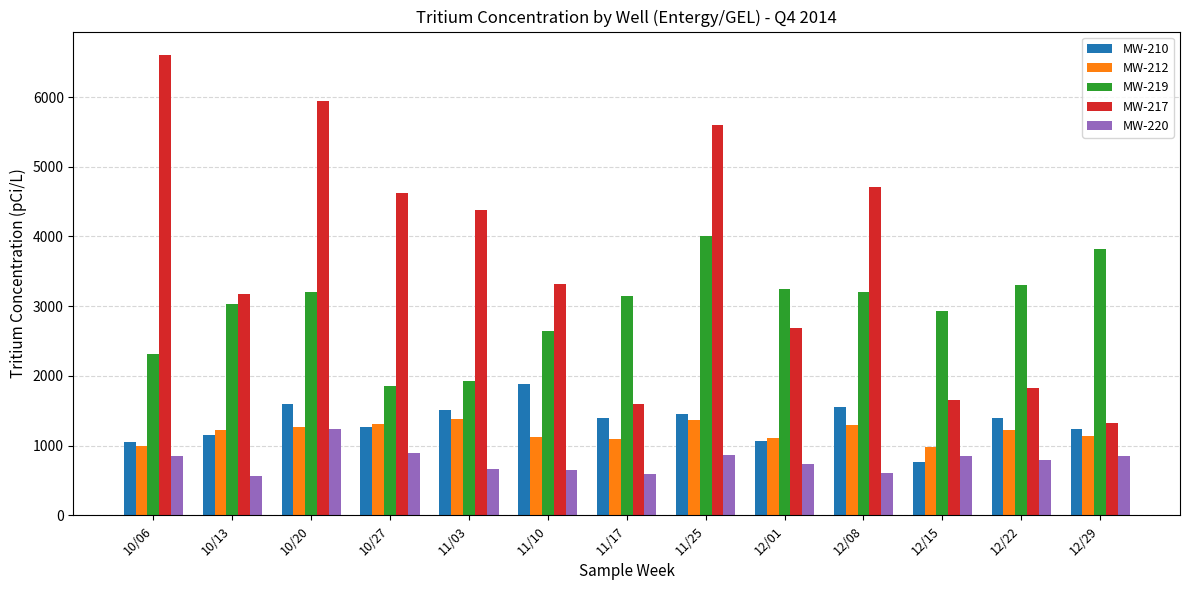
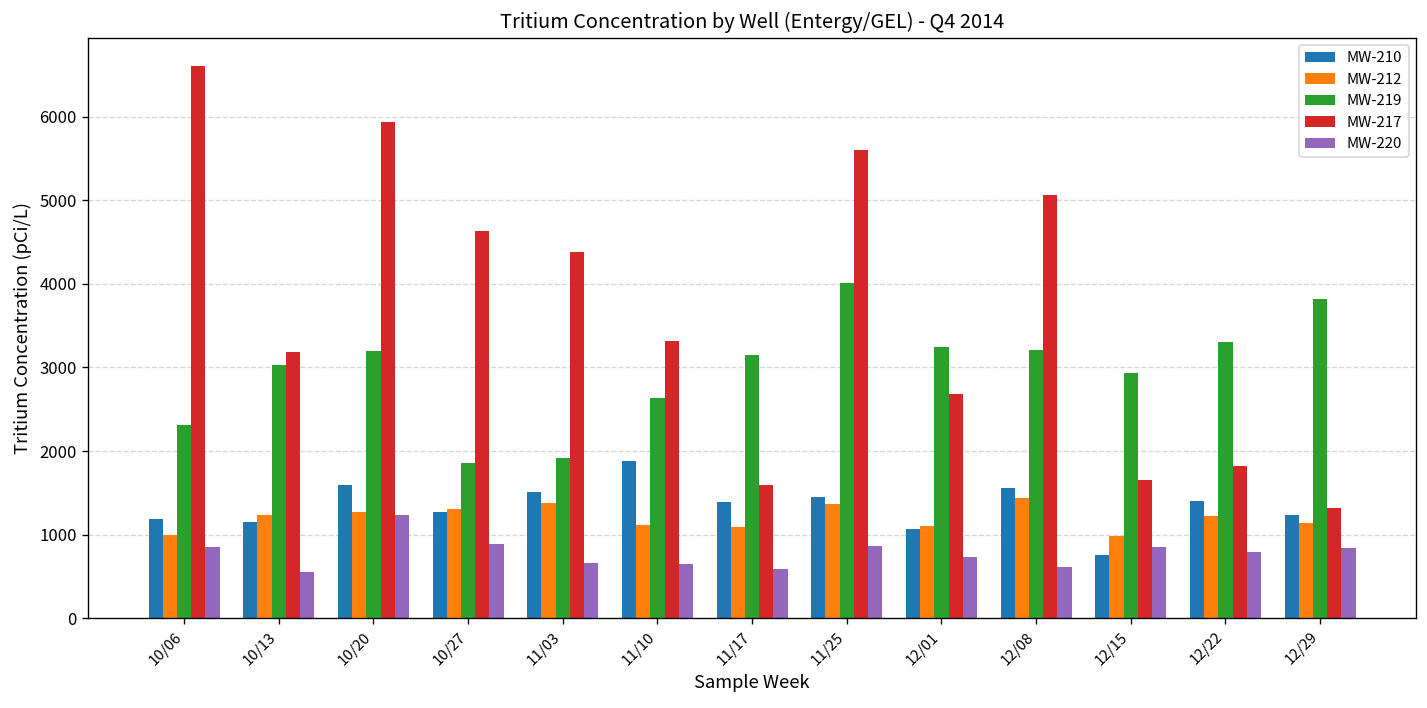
MW-210, 10/06: 1100 -> 1200
MW-212, 12/08: 1300 -> 1400
MW-217, 12/08: 4700 -> 5100
